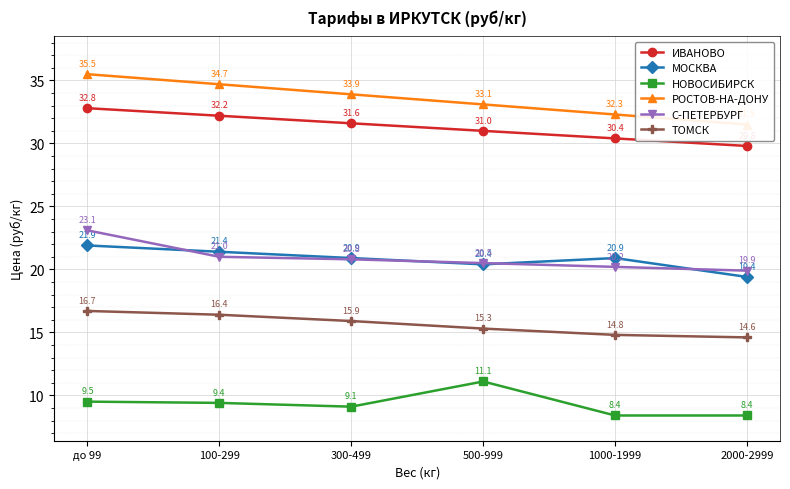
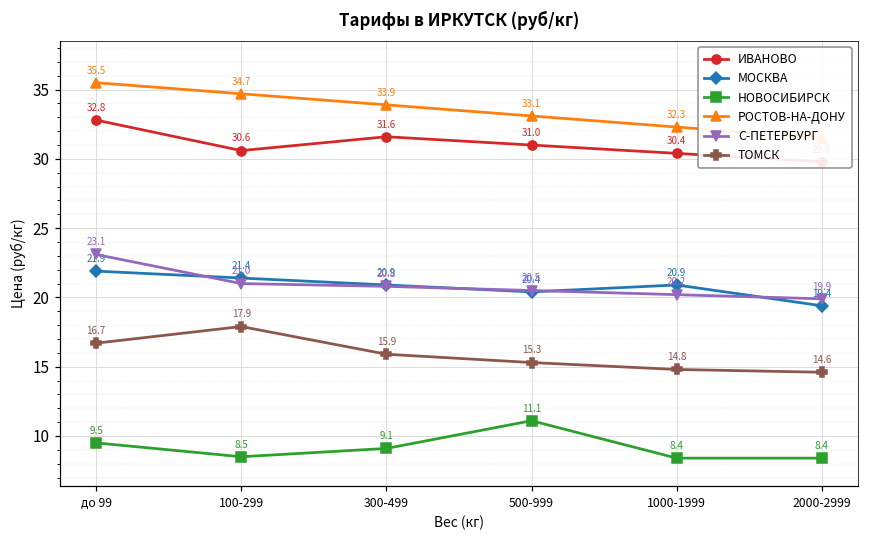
ИВАНОВО, 100-299: 32.2 -> 30.6
НОВОСИБИРСК, 100-299: 9.4 -> 8.5
ТОМСК, 100-299: 16.4 -> 17.9
